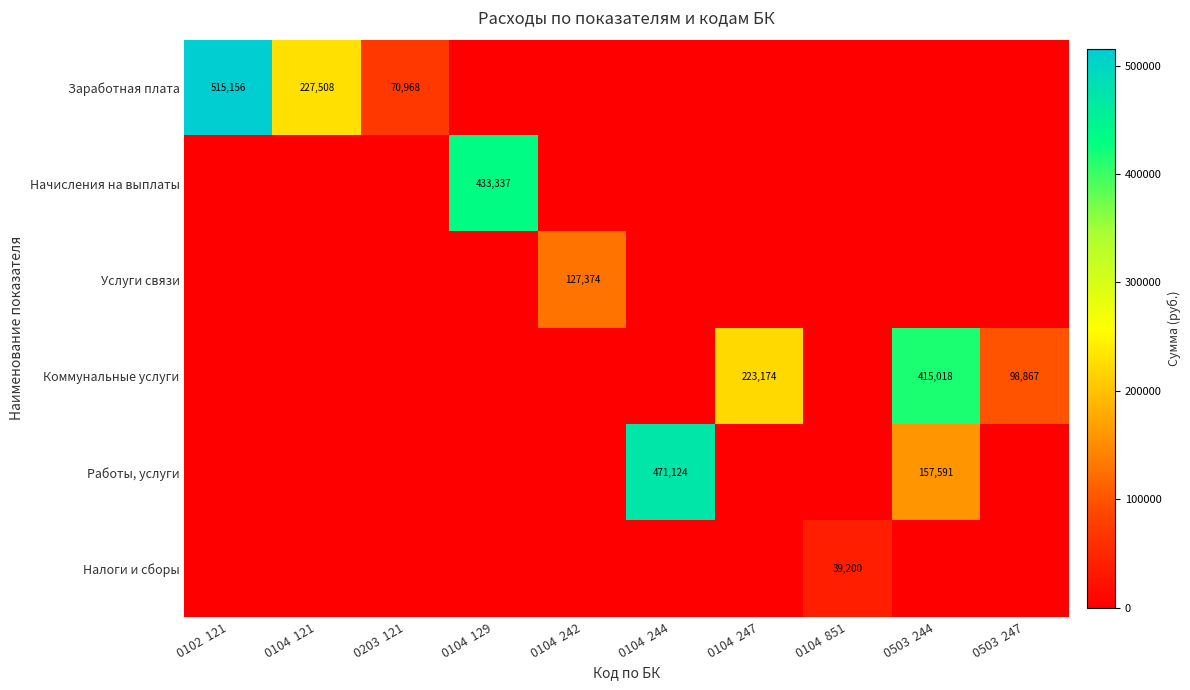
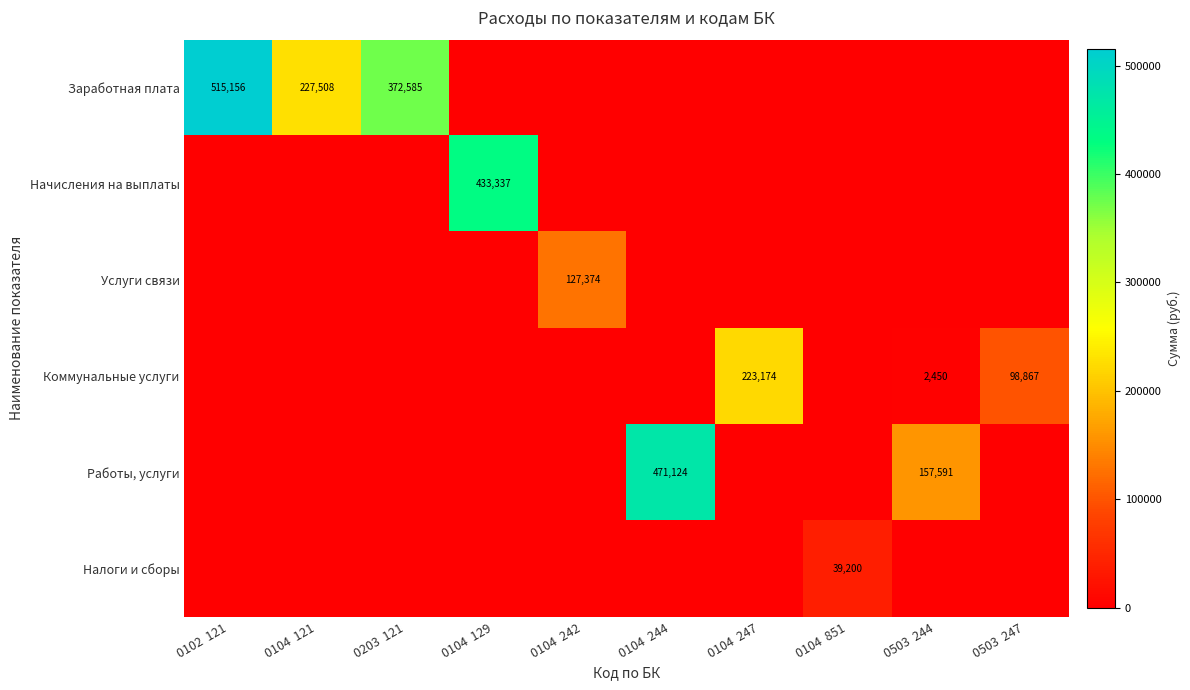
Заработная плата, 0203 121: 70,968 -> 372,585
Коммунальные услуги, 0503 244: 415,018 -> 2,450
